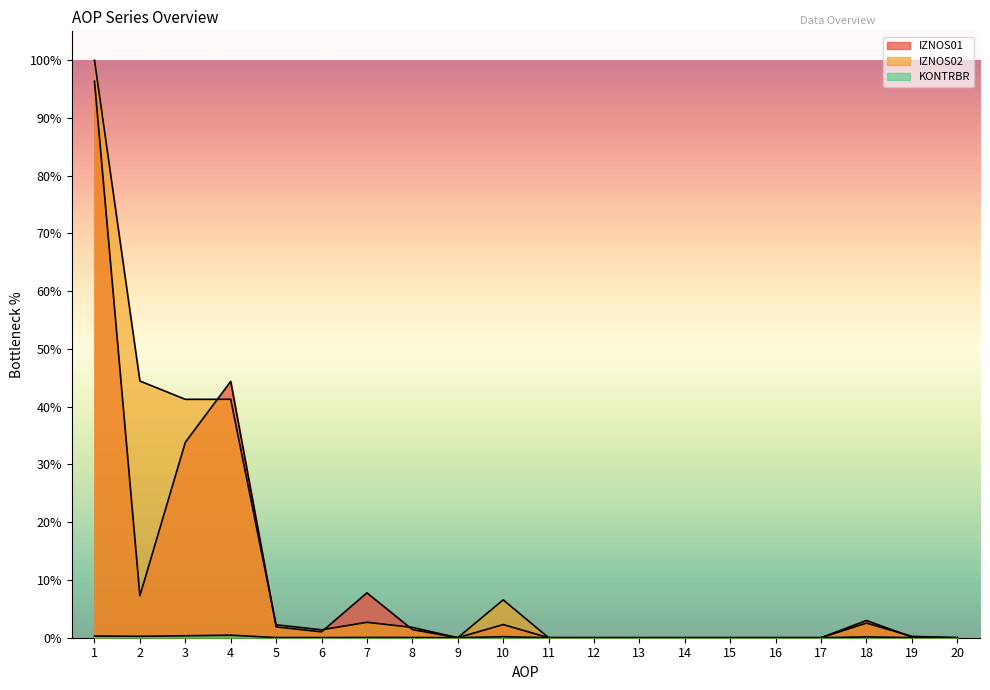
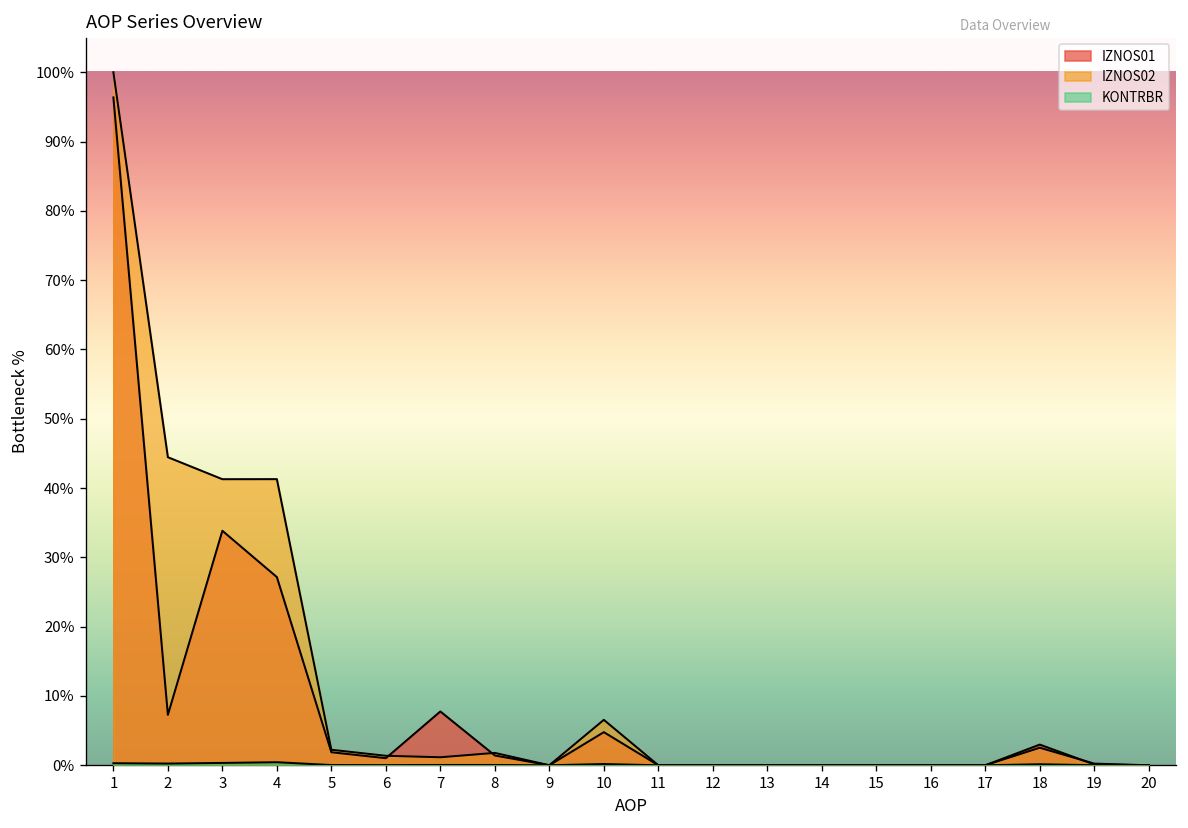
IZNOS01, 4: 44% -> 27%
IZNOS02, 7: 3% -> 1%
IZNOS01, 10: 2% -> 5%
